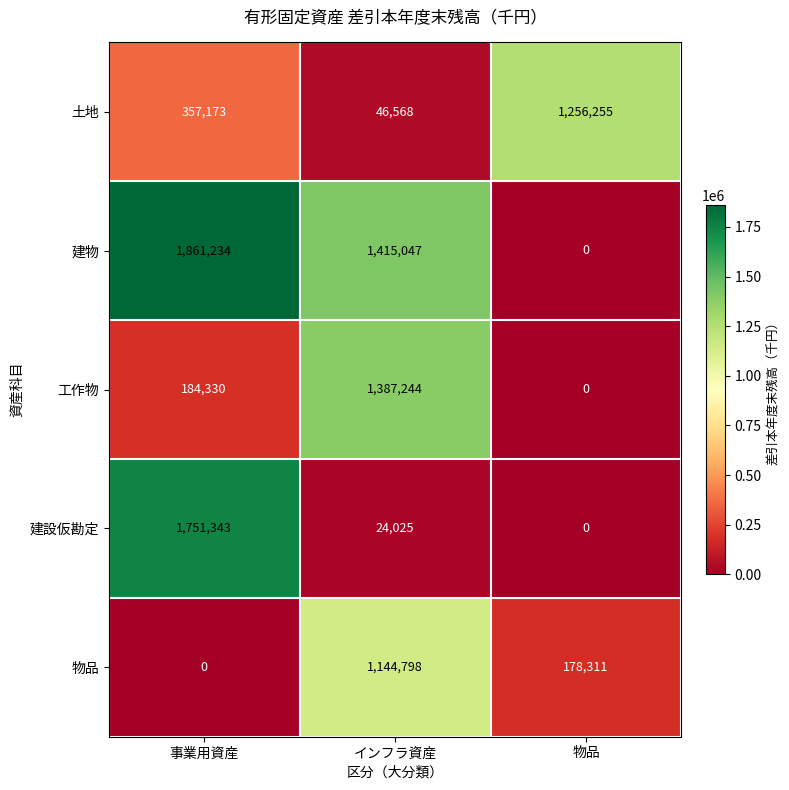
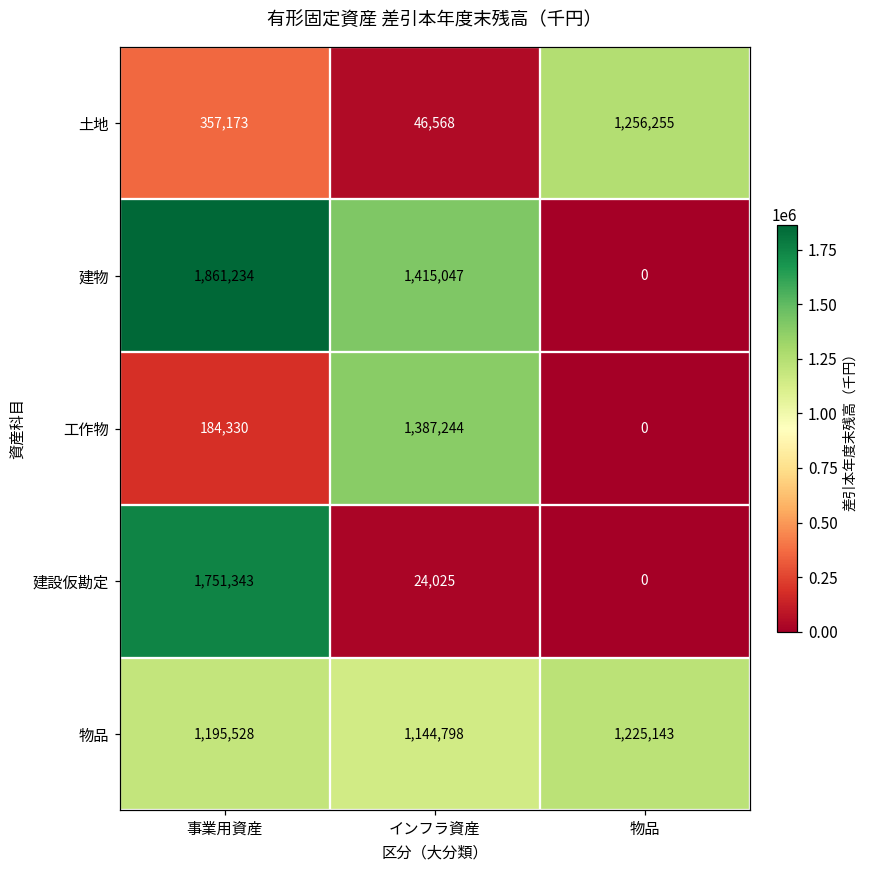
物品, 事業用資産: 0 -> 1,195,528
物品, 物品: 178,311 -> 1,225,143
